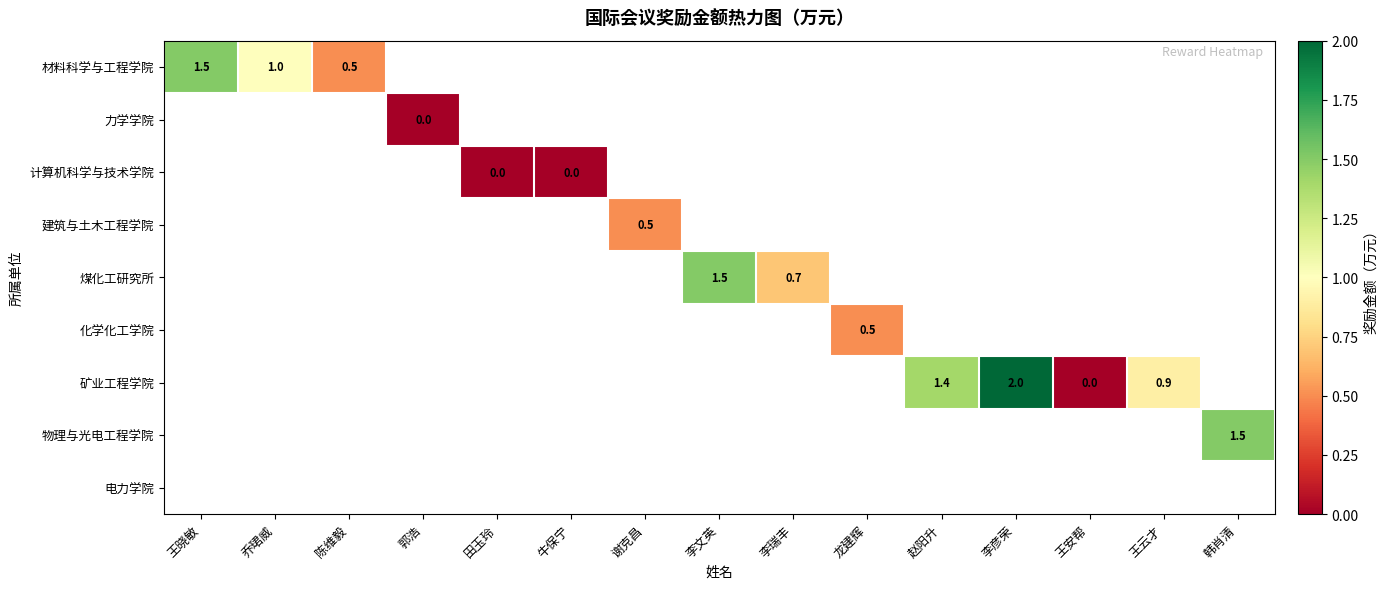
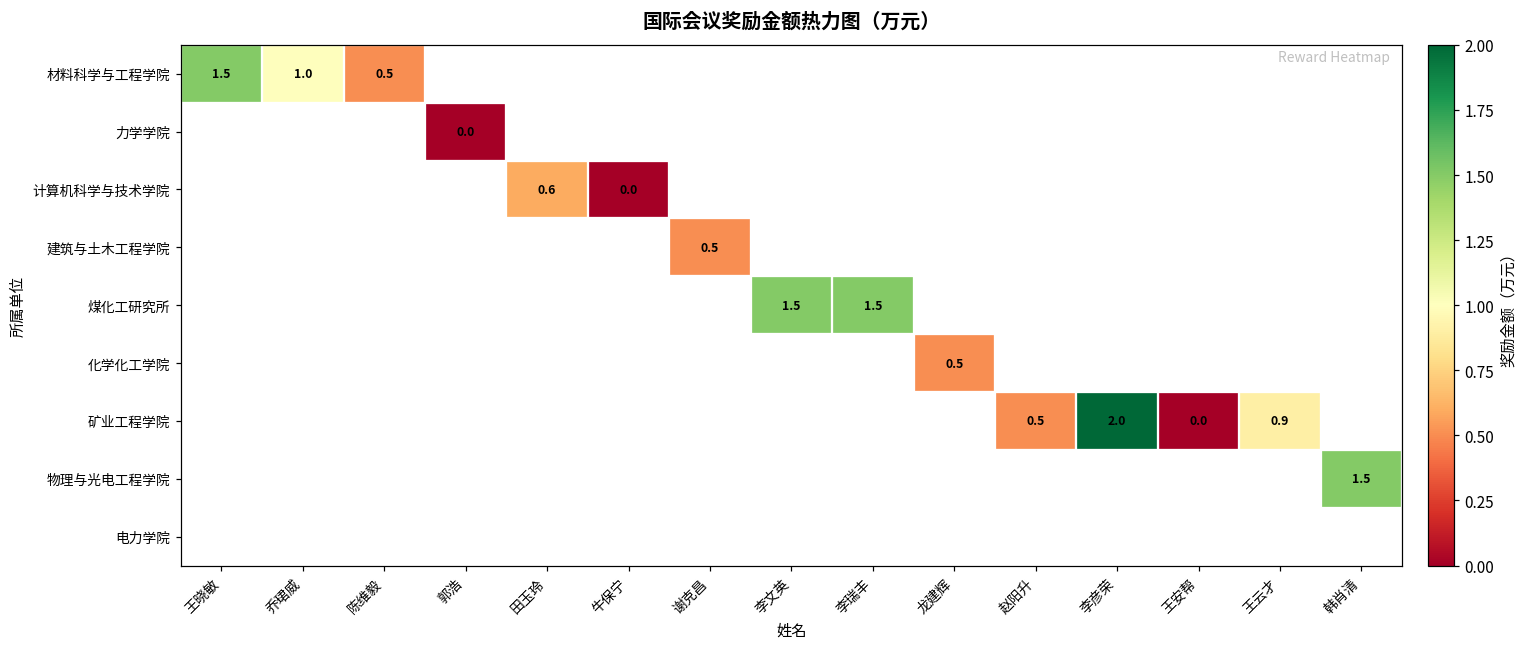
计算机科学与技术学院, 田玉玲: 0.0 -> 0.6
煤化工研究所, 李瑞丰: 0.7 -> 1.5
矿业工程学院, 赵阳升: 1.4 -> 0.5
